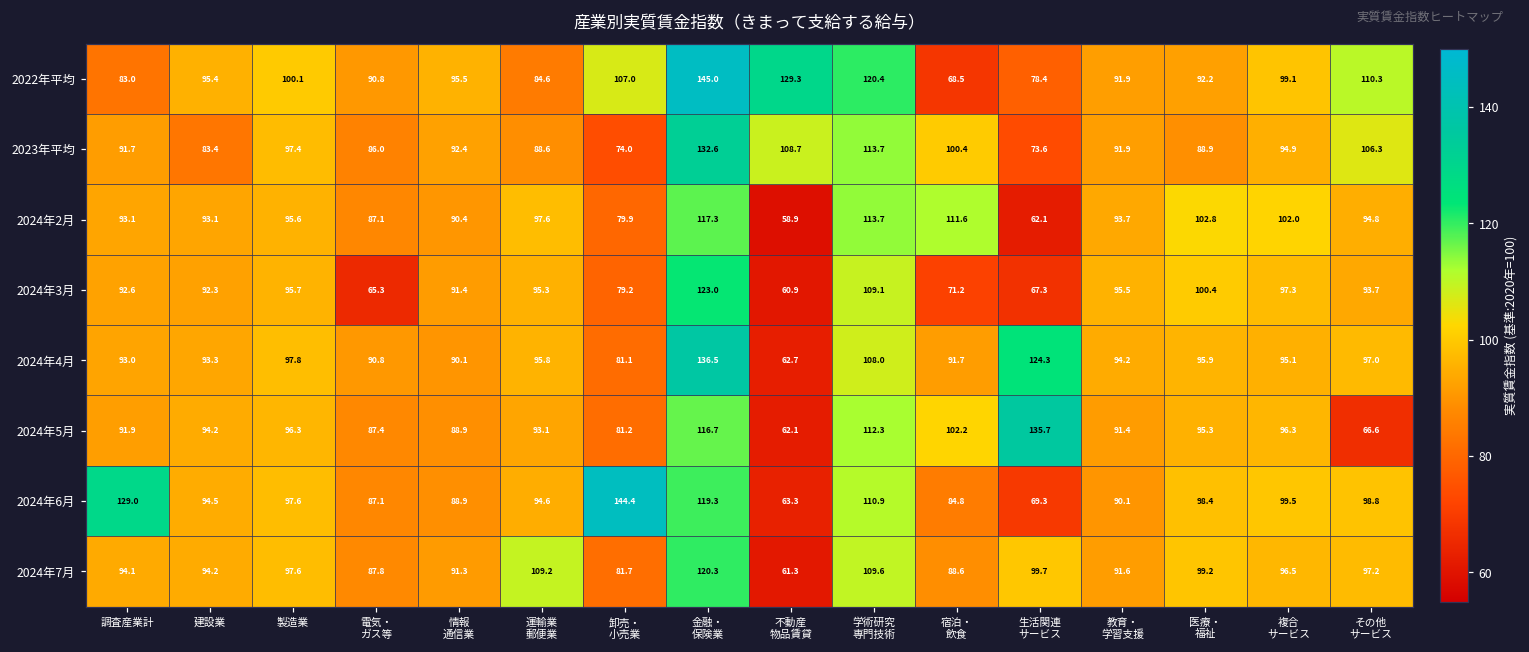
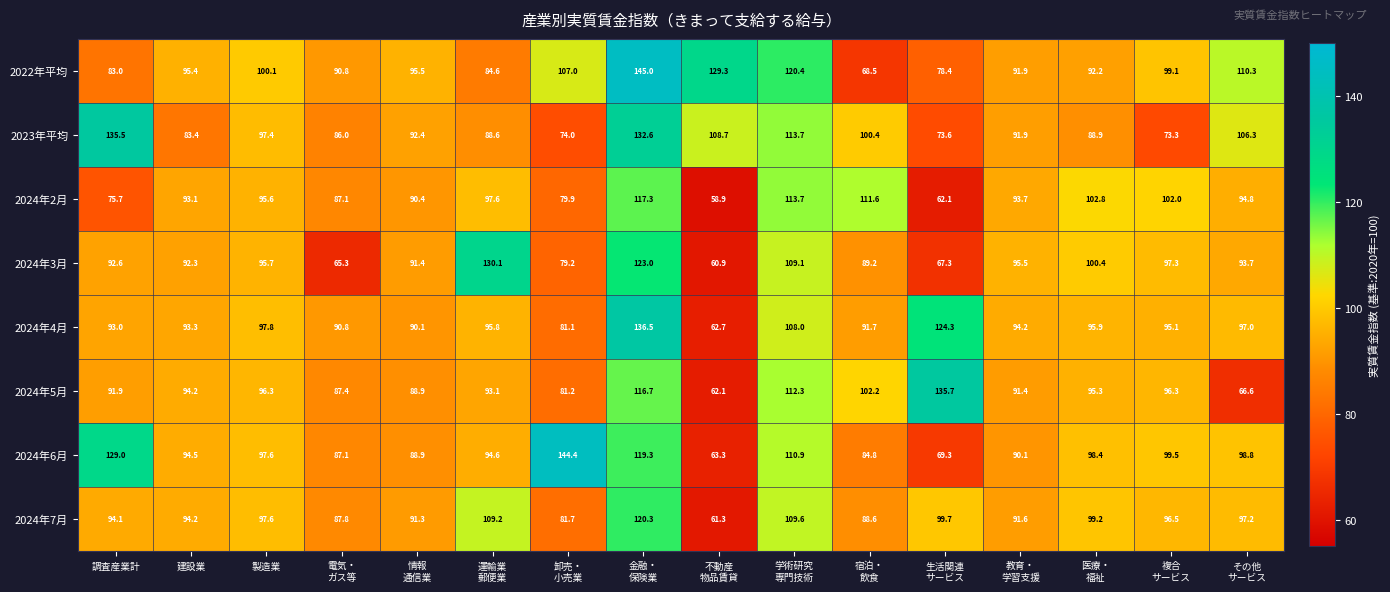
2023年平均, 調査産業計: 91.7 -> 135.5
2023年平均, 複合 サービス: 94.9 -> 73.3
2024年2月, 調査産業計: 93.1 -> 75.7
2024年3月, 運輸業 郵便業: 95.3 -> 130.1
2024年3月, 宿泊・ 飲食: 71.2 -> 89.2
